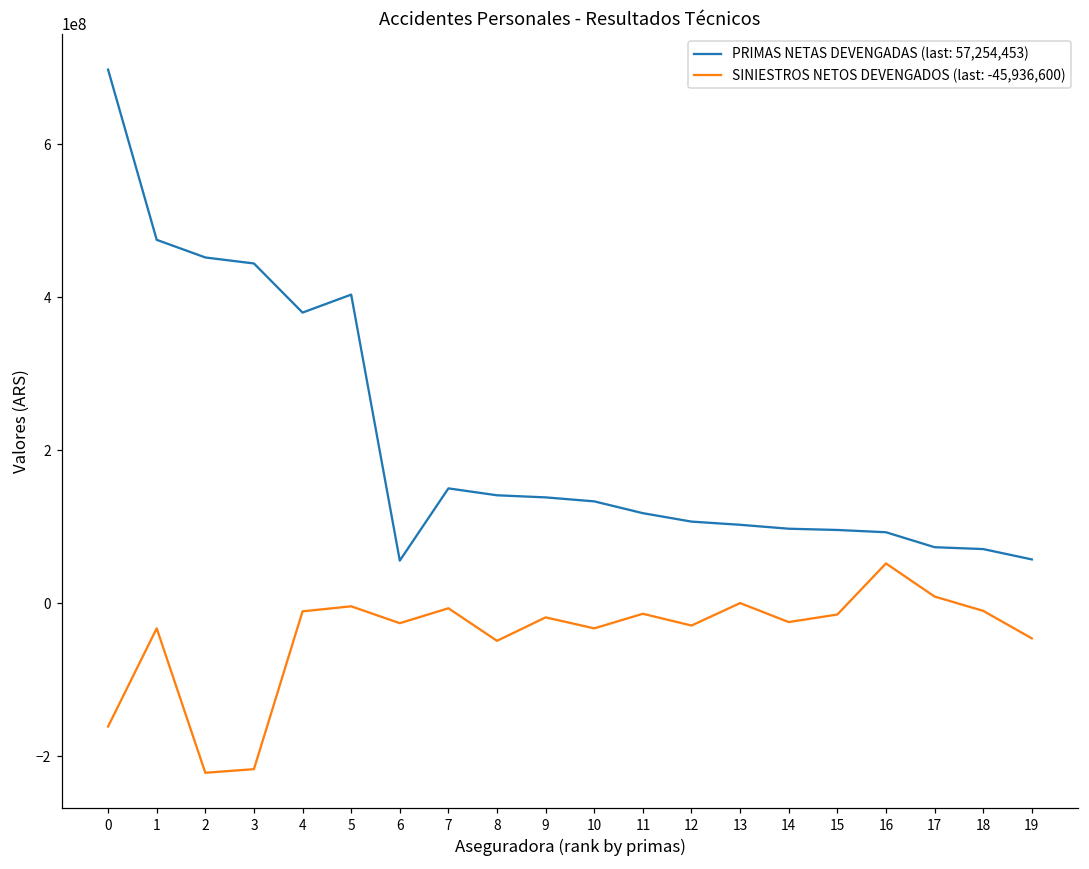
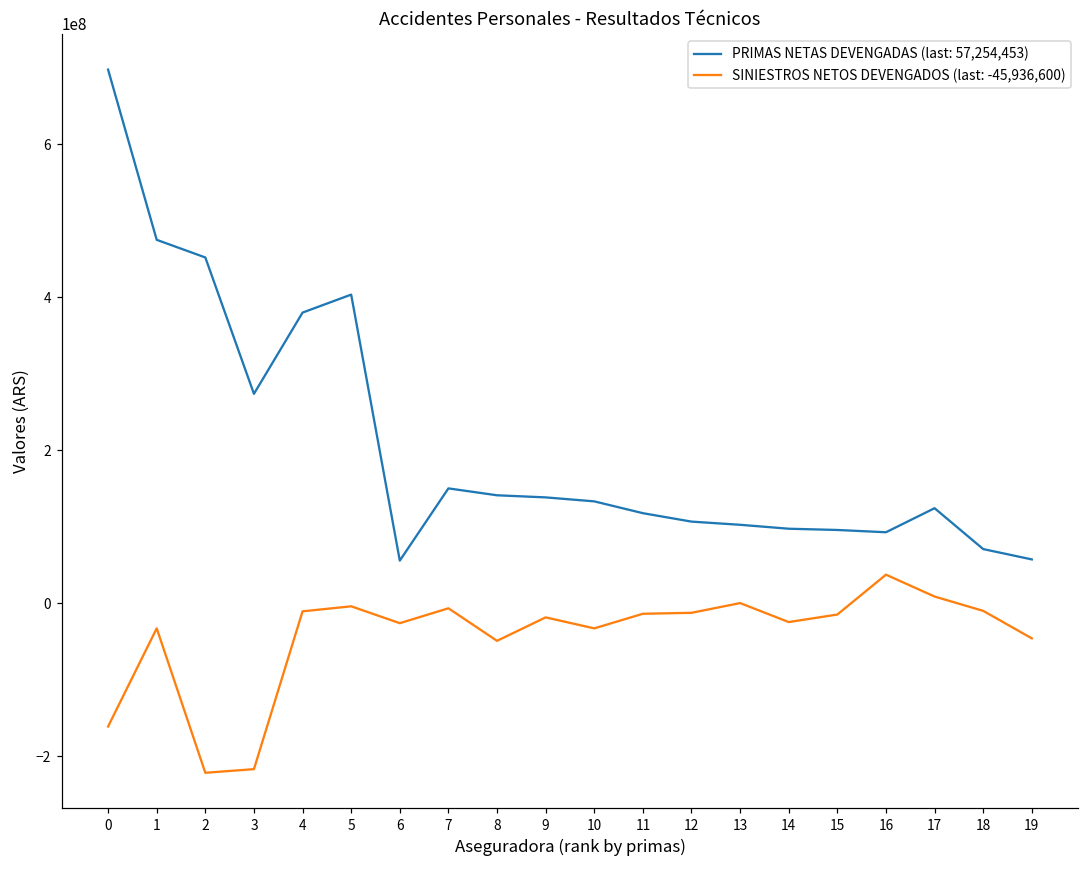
PRIMAS NETAS DEVENGADAS (last: 57,254,453), 3: 440000000 -> 270000000
SINIESTROS NETOS DEVENGADOS (last: -45,936,600), 12: -30000000 -> -10000000
SINIESTROS NETOS DEVENGADOS (last: -45,936,600), 16: 50000000 -> 40000000
PRIMAS NETAS DEVENGADAS (last: 57,254,453), 17: 70000000 -> 120000000
